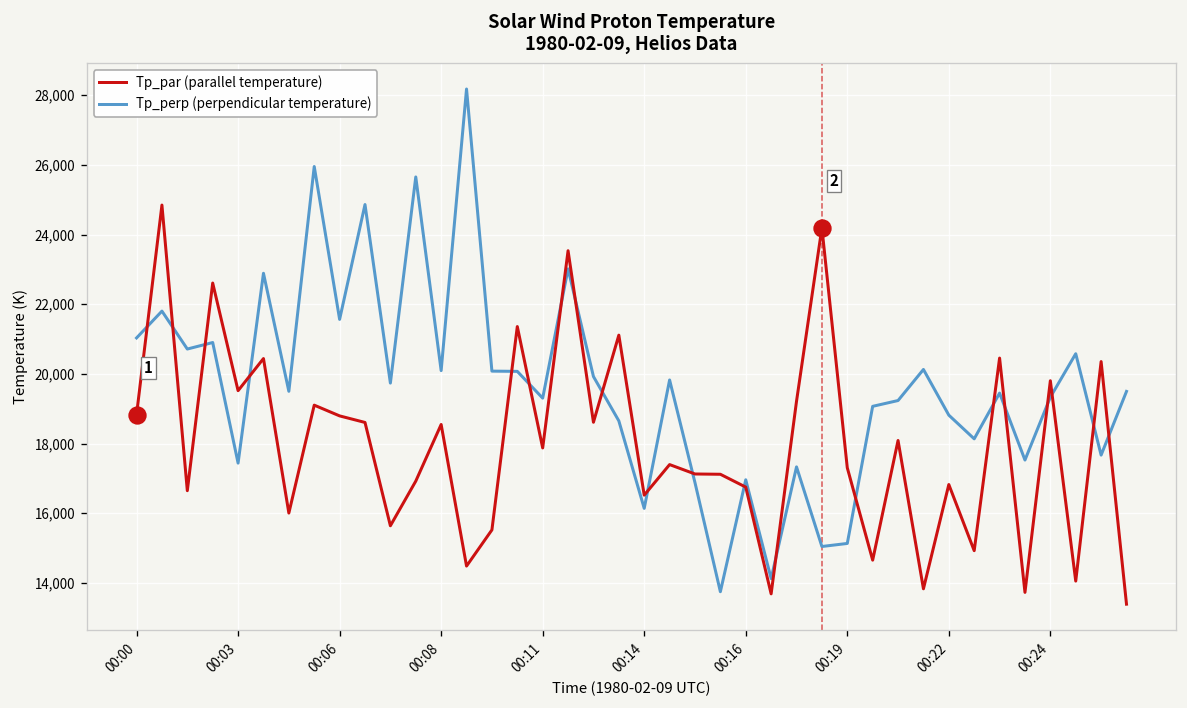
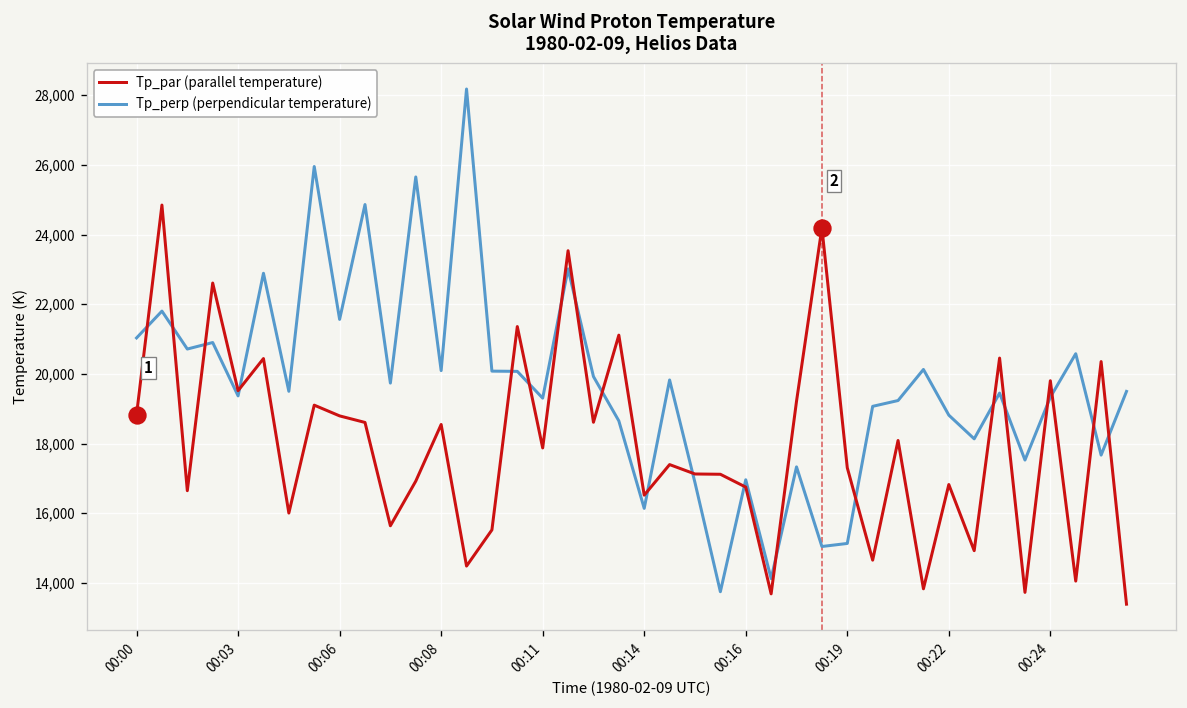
Tp_perp (perpendicular temperature), 00:03: 17,400 -> 19,400
